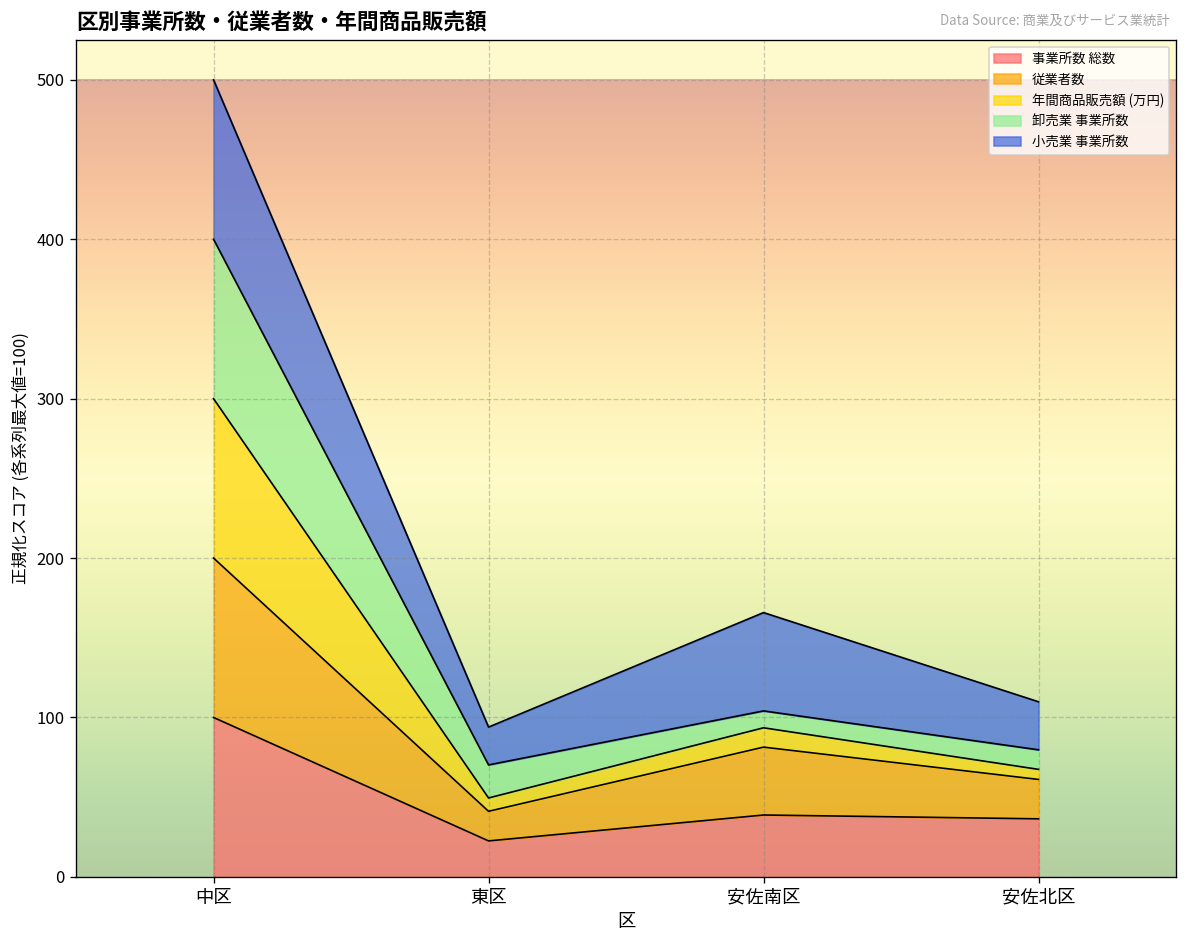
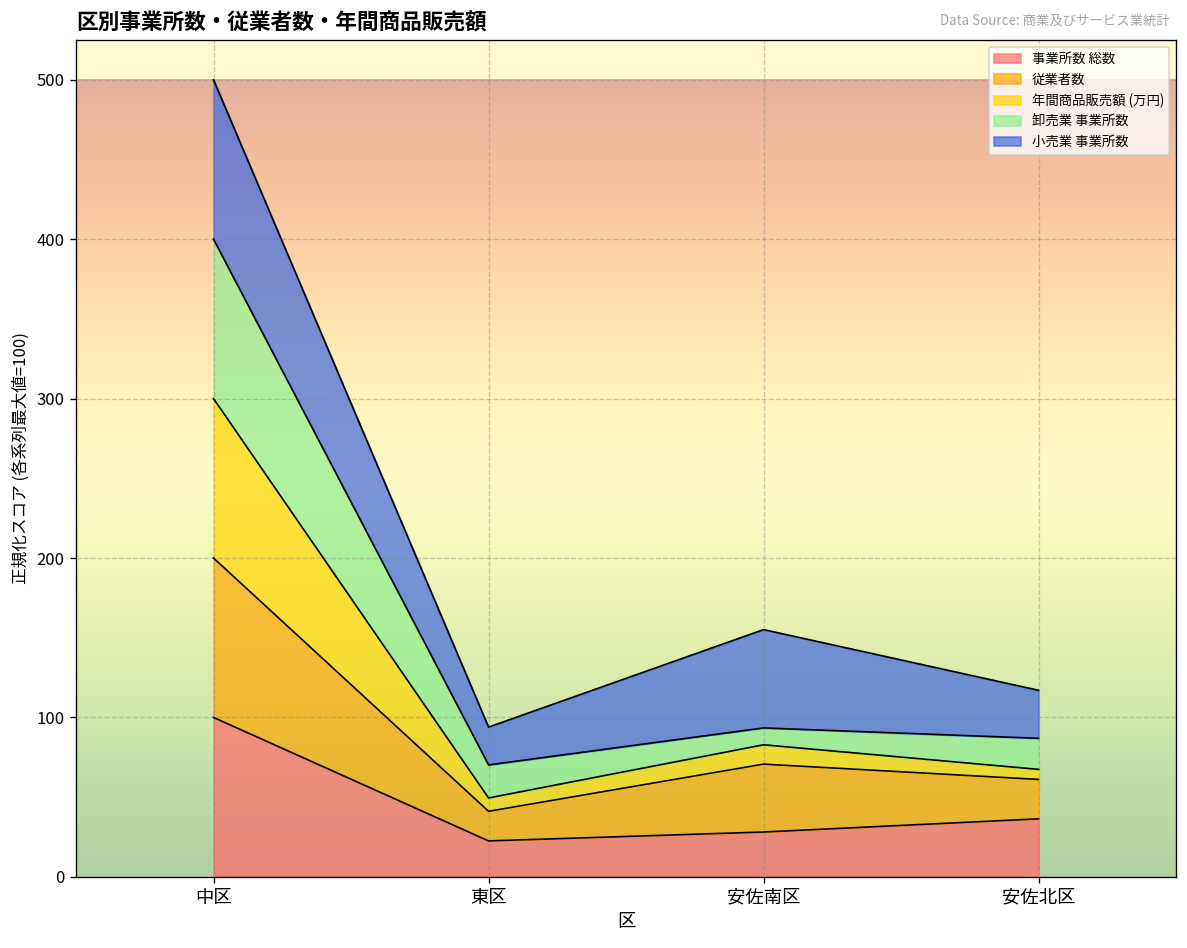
事業所数 総数, 安佐南区: 39 -> 28
卸売業 事業所数, 安佐北区: 12 -> 19
